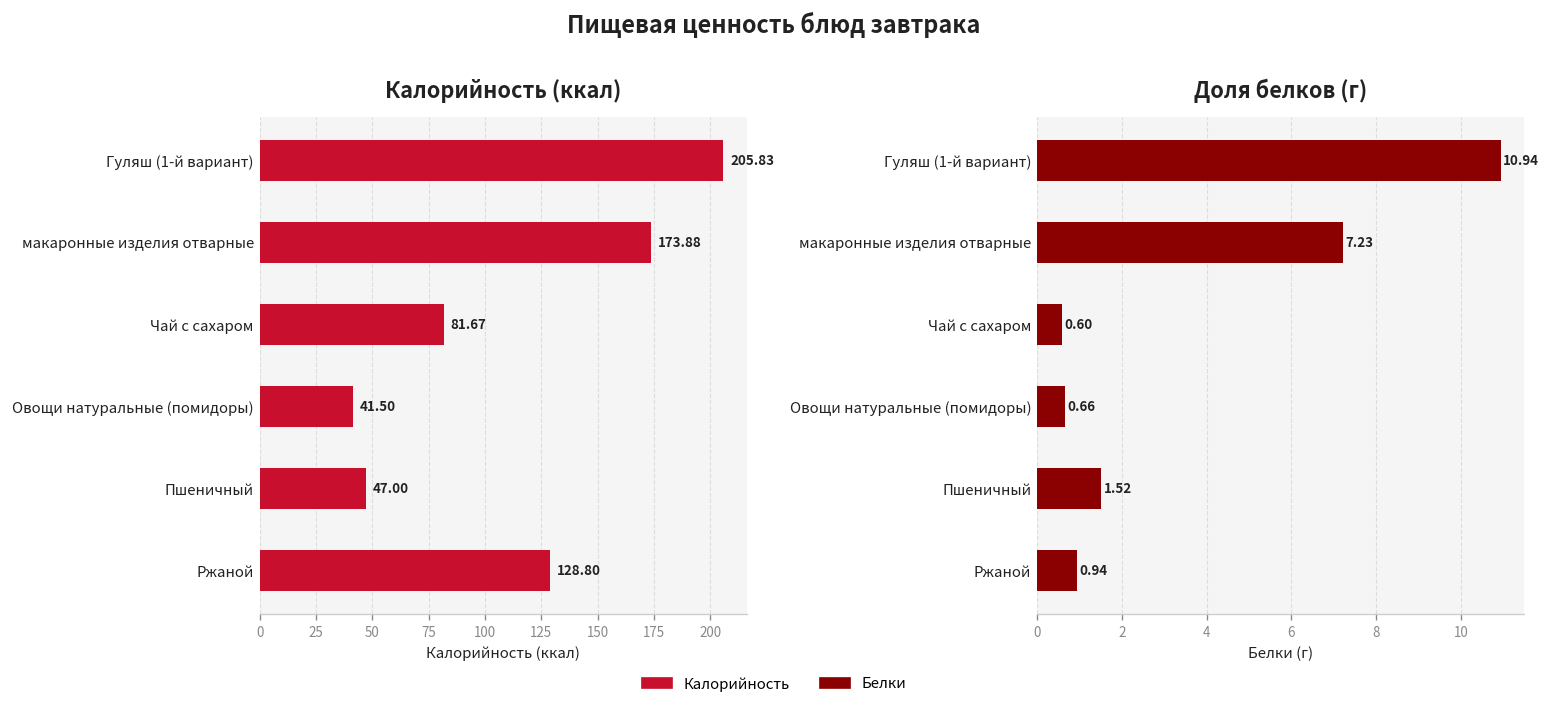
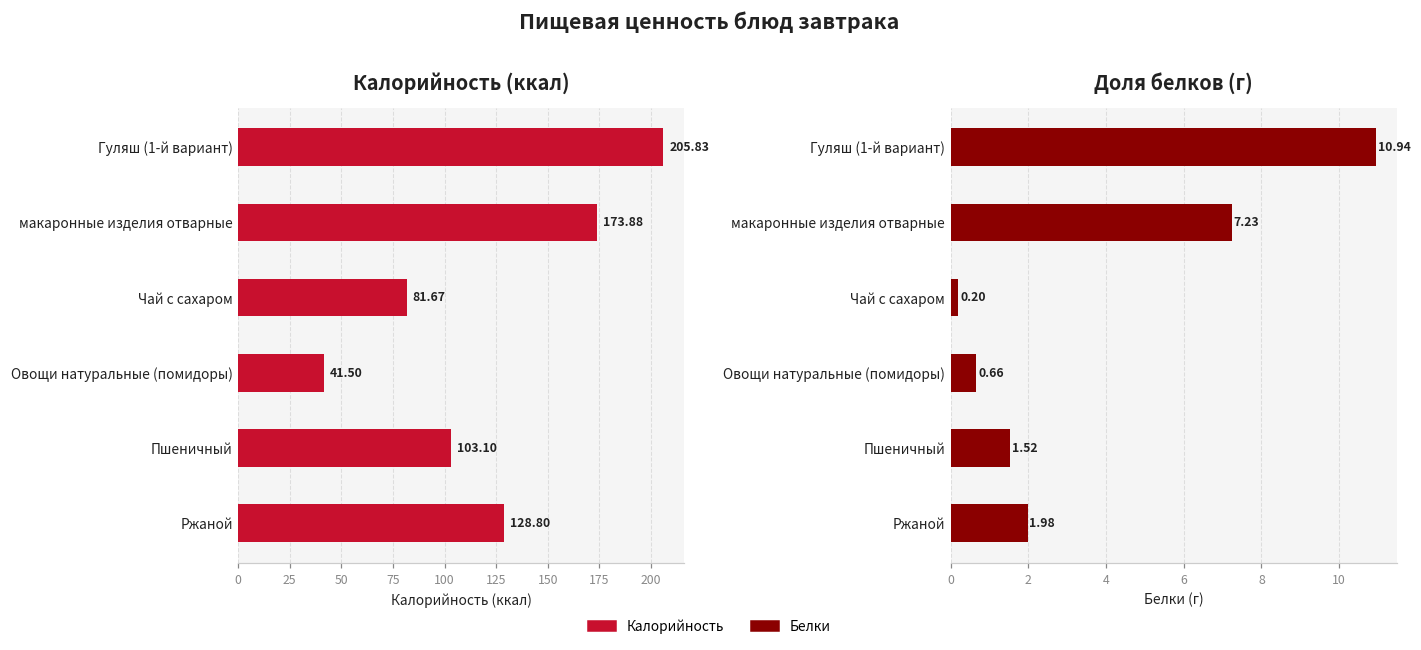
Калорийность (ккал), Пшеничный: 47.00 -> 103.10
Доля белков (г), Чай с сахаром: 0.60 -> 0.20
Доля белков (г), Ржаной: 0.94 -> 1.98
